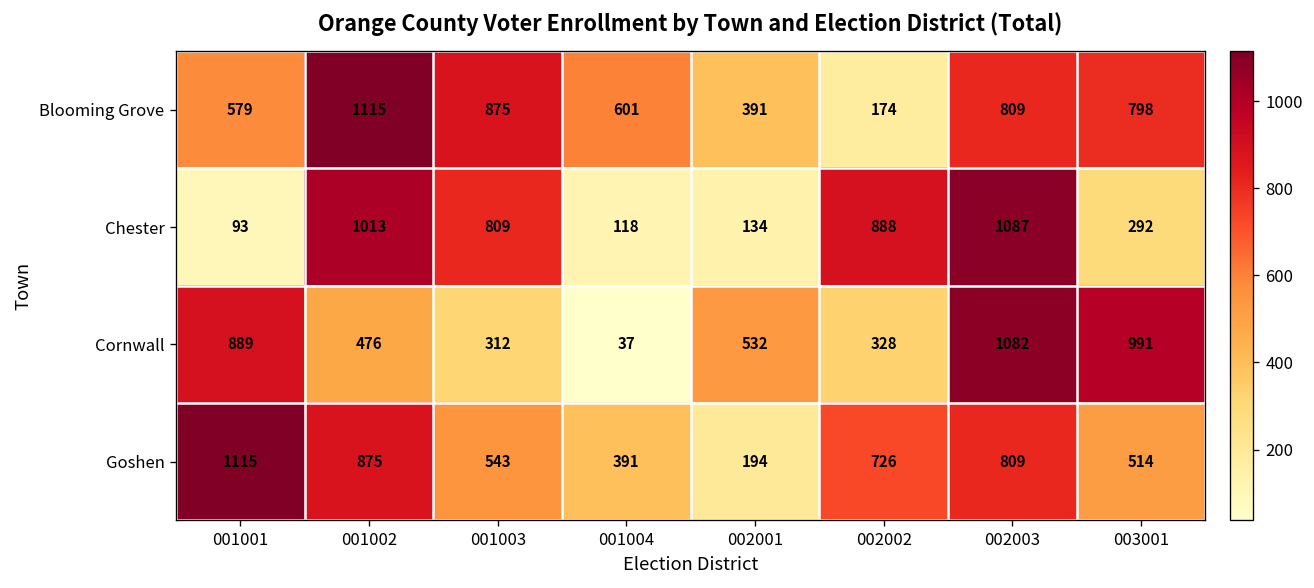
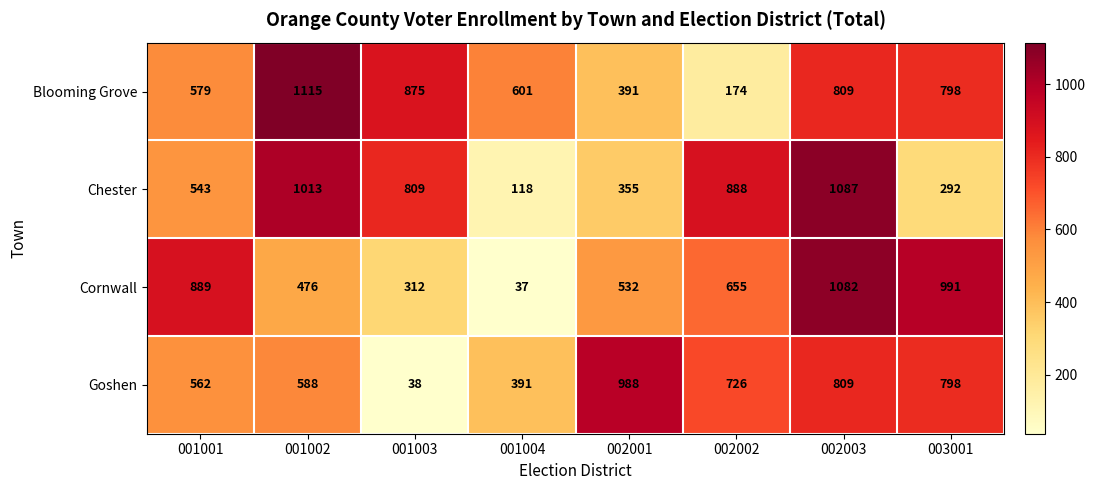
Chester, 001001: 93 -> 543
Chester, 002001: 134 -> 355
Cornwall, 002002: 328 -> 655
Goshen, 001001: 1115 -> 562
Goshen, 001002: 875 -> 588
Goshen, 001003: 543 -> 38
Goshen, 002001: 194 -> 988
Goshen, 003001: 514 -> 798
